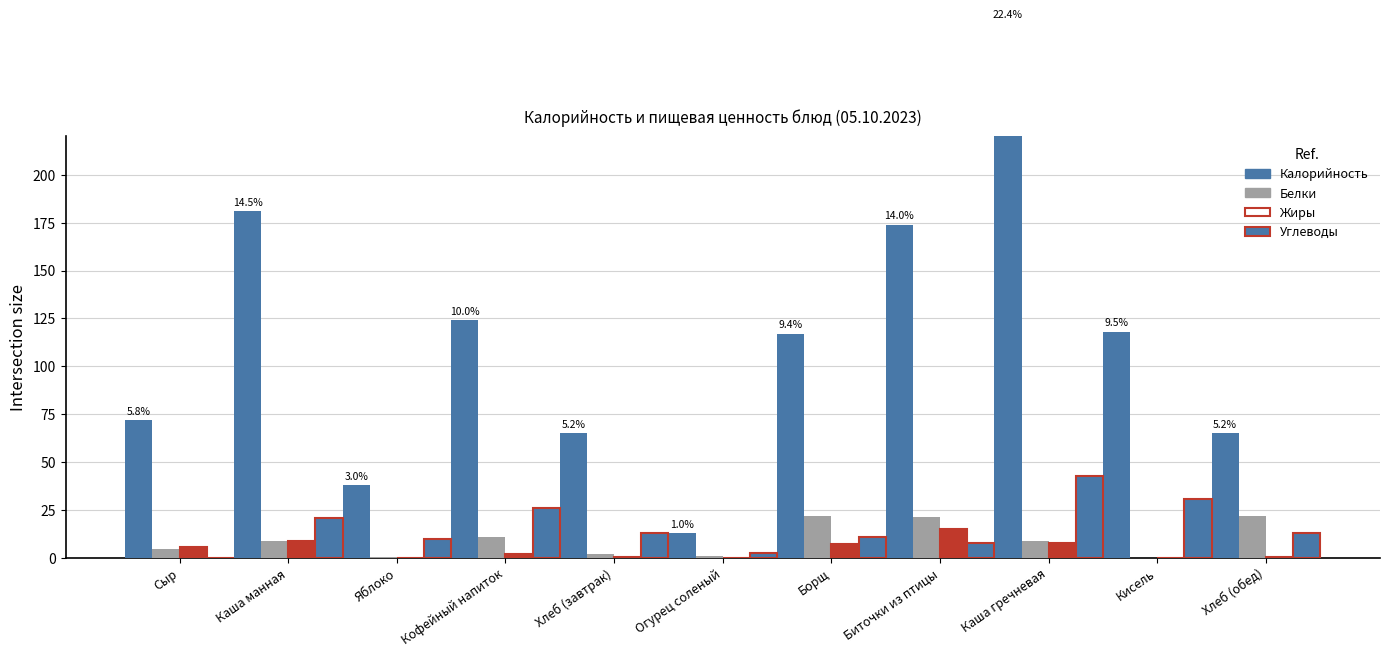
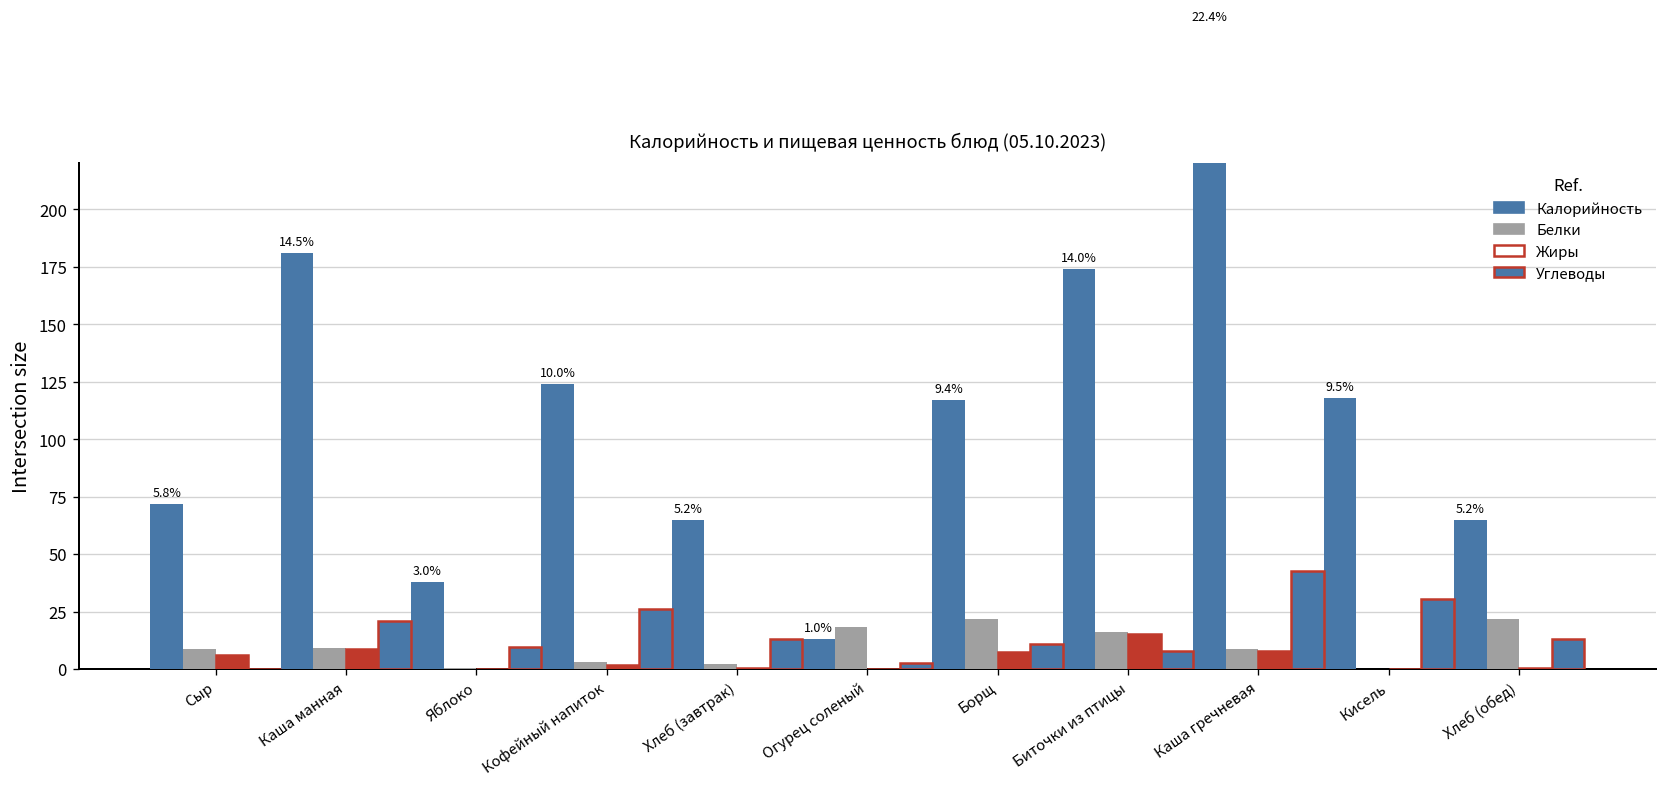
Белки, Сыр: 5 -> 9
Белки, Кофейный напиток: 11 -> 3
Белки, Огурец соленый: 1 -> 18
Белки, Биточки из птицы: 21 -> 16
